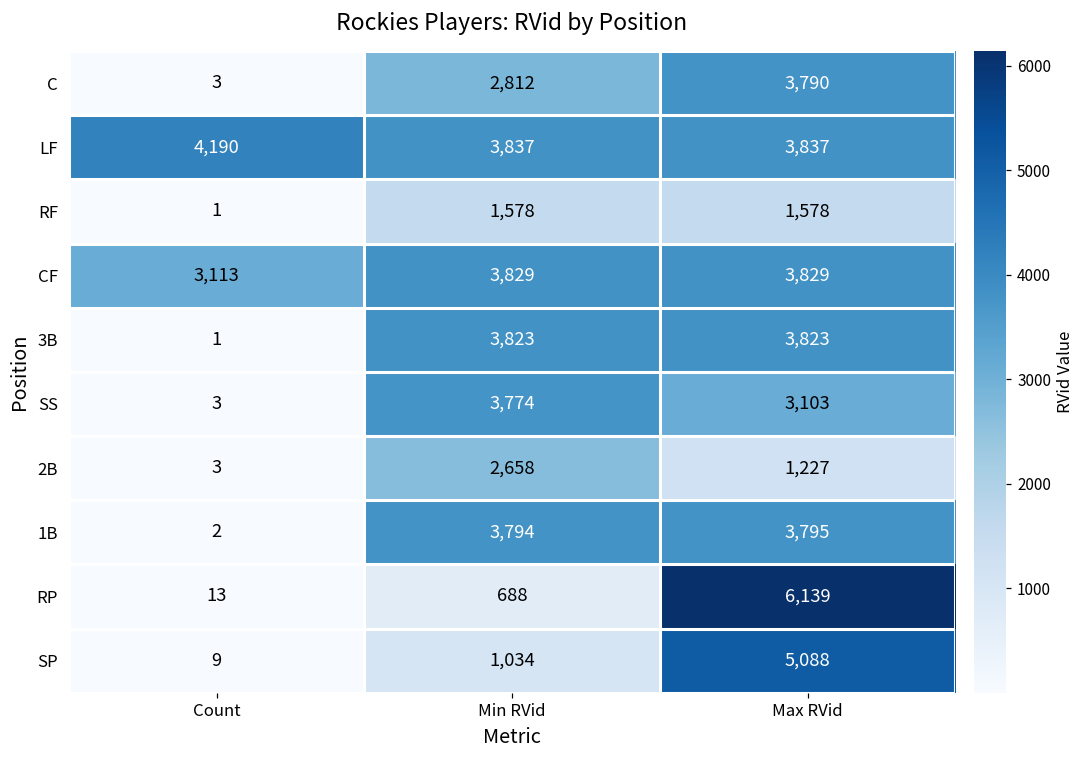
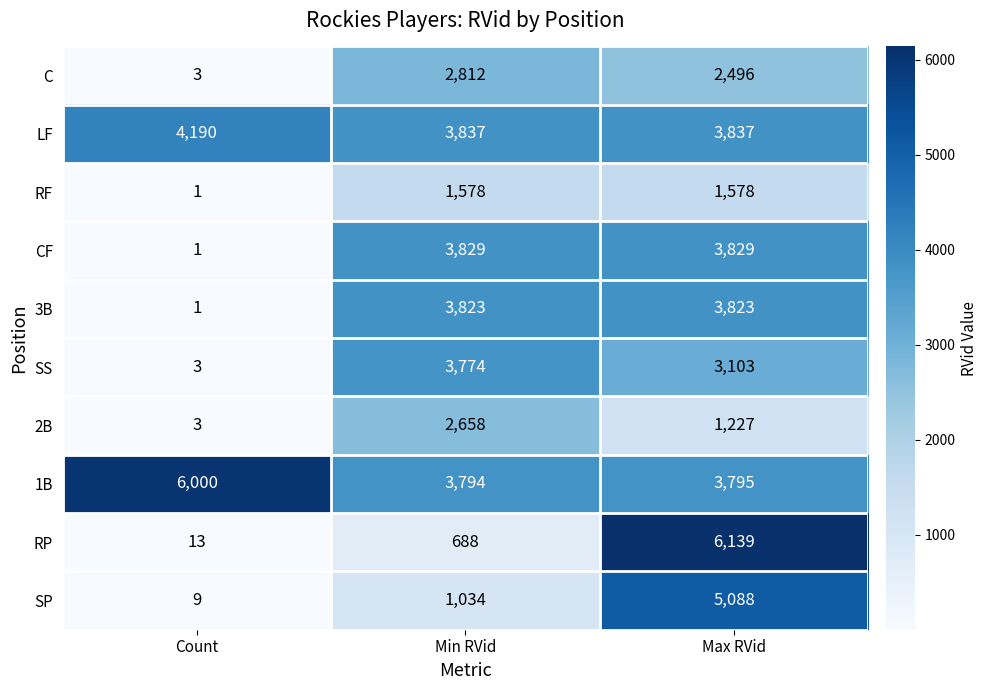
C, Max RVid: 3,790 -> 2,496
CF, Count: 3,113 -> 1
1B, Count: 2 -> 6,000
